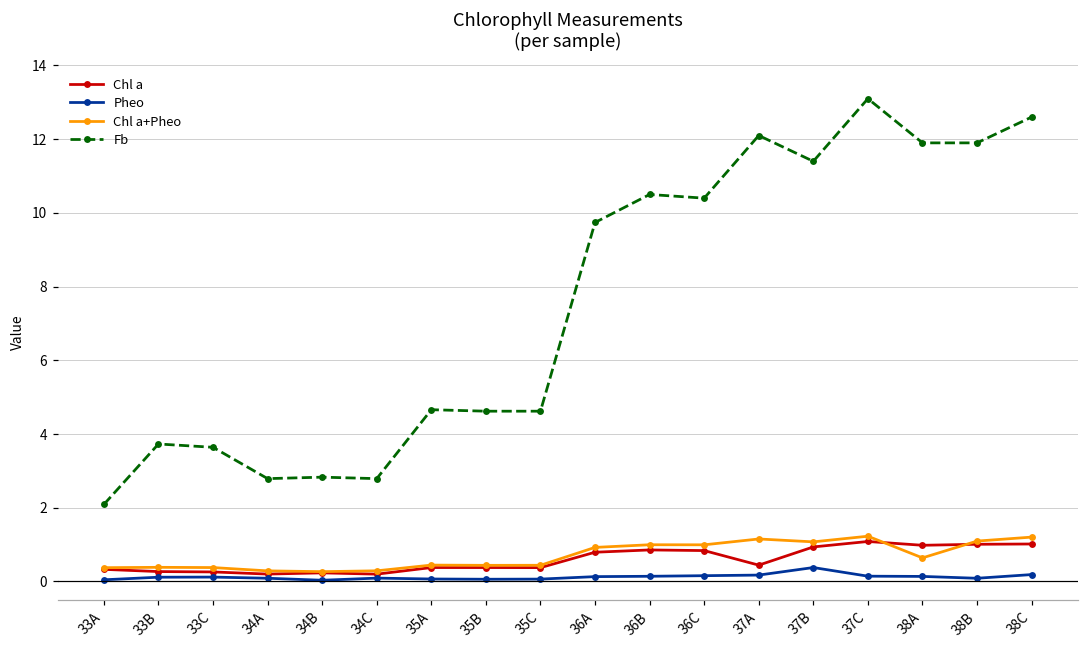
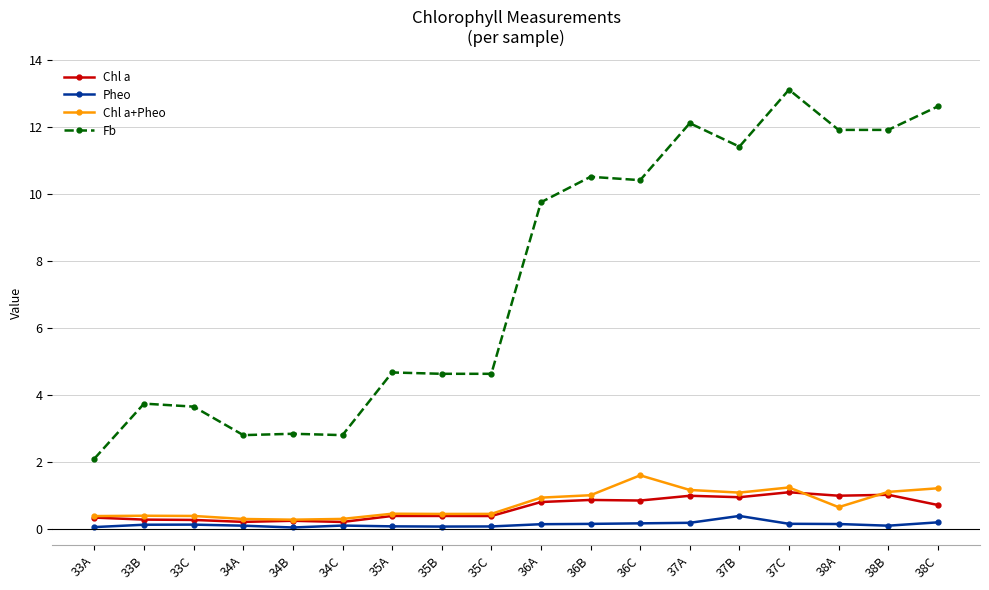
Chl a+Pheo, 36C: 1.0 -> 1.6
Chl a, 37A: 0.4 -> 1.0
Chl a, 38C: 1.0 -> 0.7
